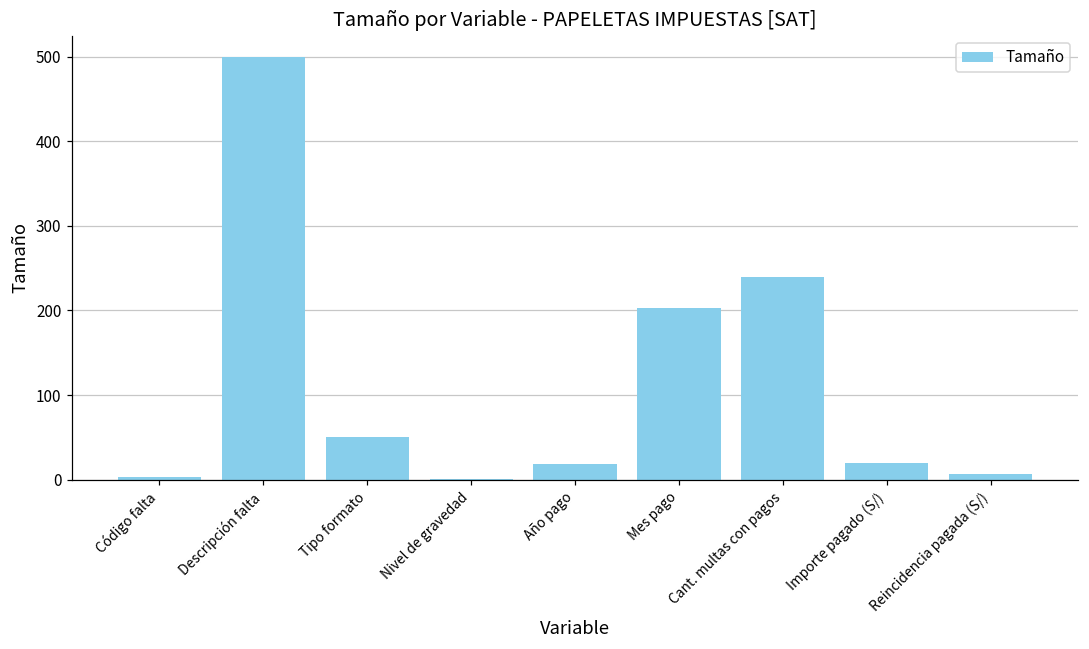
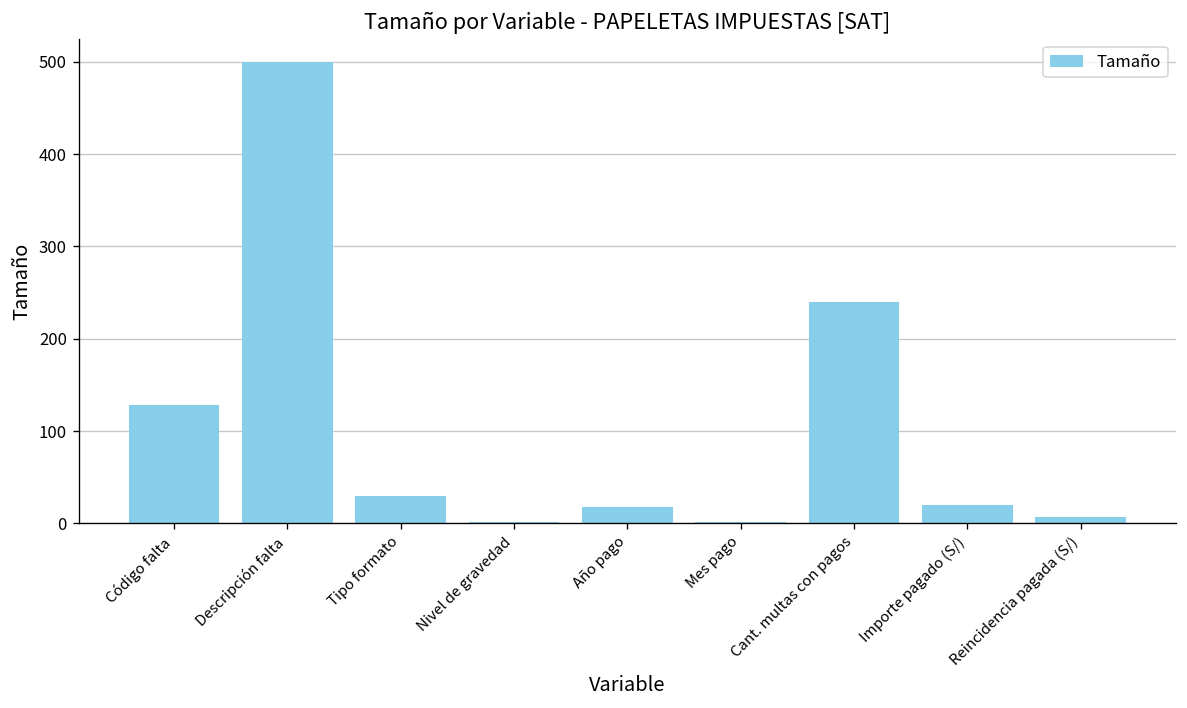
Código falta: 0 -> 130
Tipo formato: 50 -> 30
Mes pago: 200 -> 0
